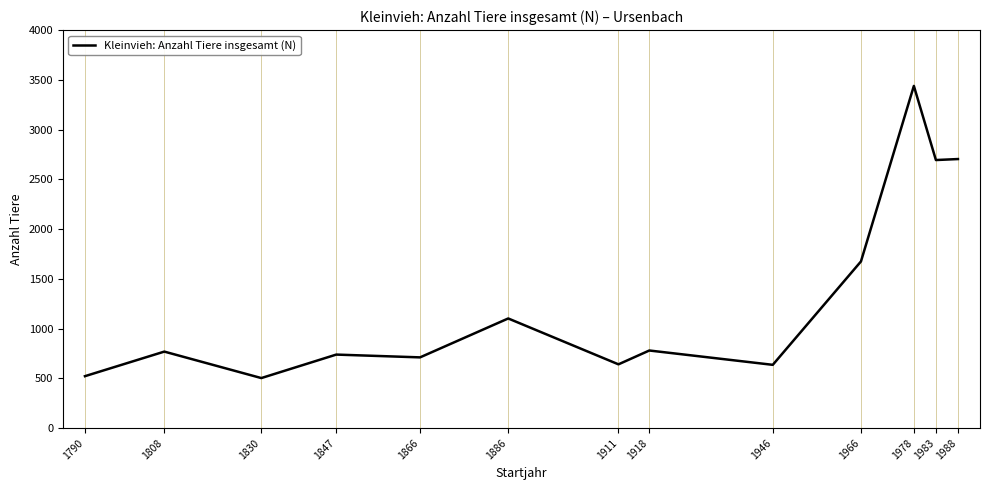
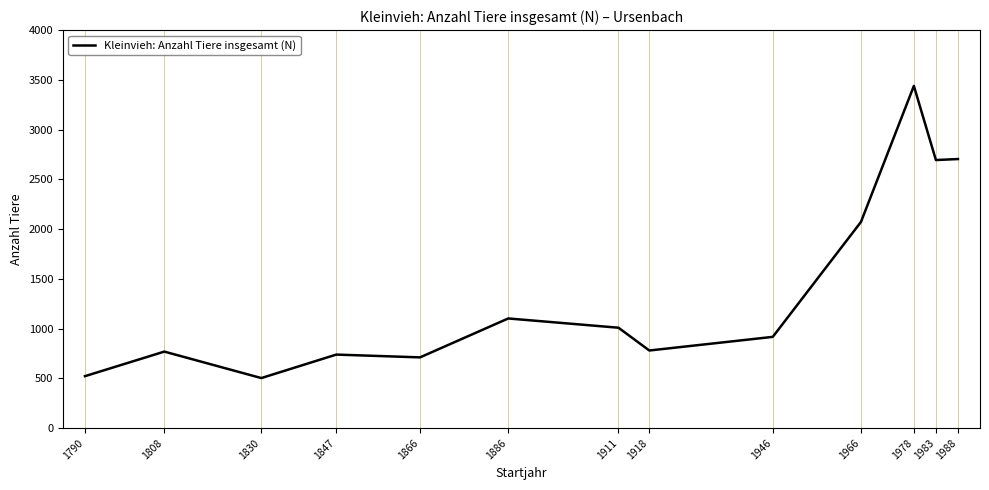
1911: 600 -> 1000
1946: 600 -> 900
1966: 1700 -> 2100
